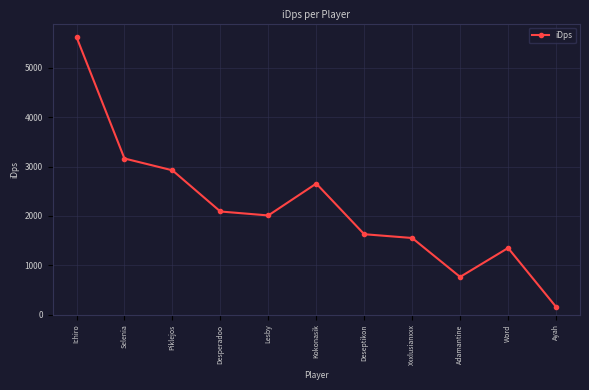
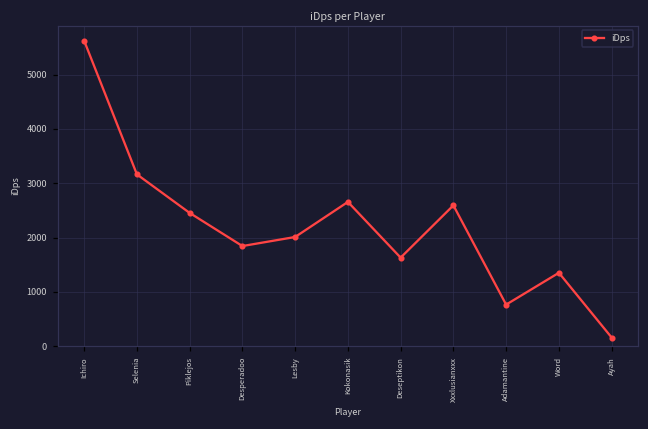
Piklejos: 2900 -> 2500
Desperadoo: 2100 -> 1800
Xxxlusianxxx: 1600 -> 2600
